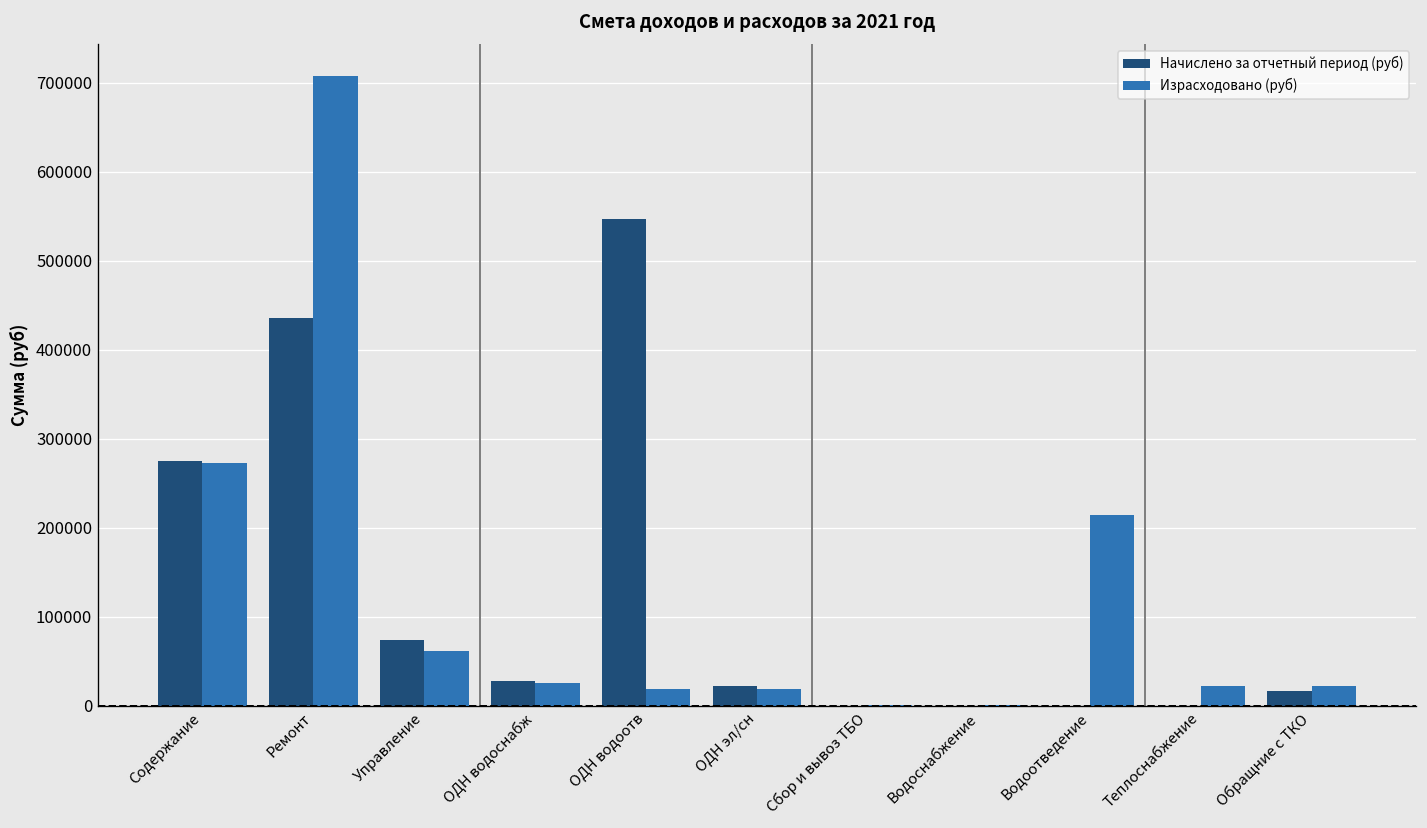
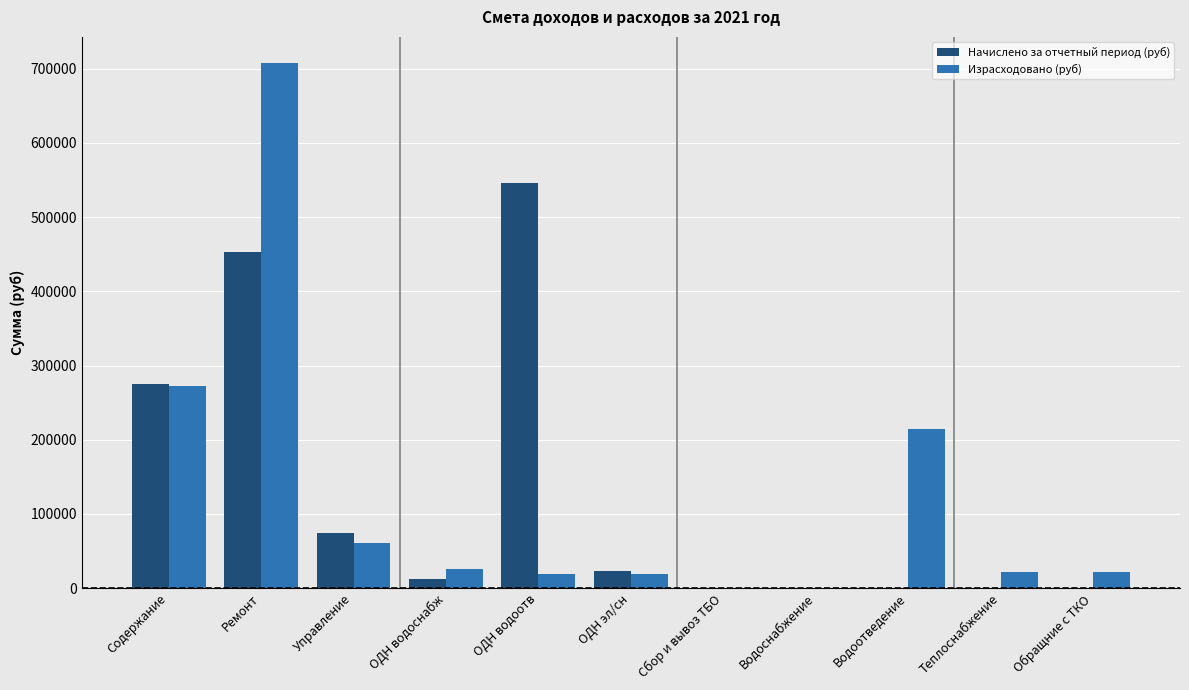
Начислено за отчетный период (руб), Ремонт: 440000 -> 450000
Начислено за отчетный период (руб), ОДН водоснабж: 30000 -> 10000
Начислено за отчетный период (руб), Обращние с ТКО: 20000 -> 0
